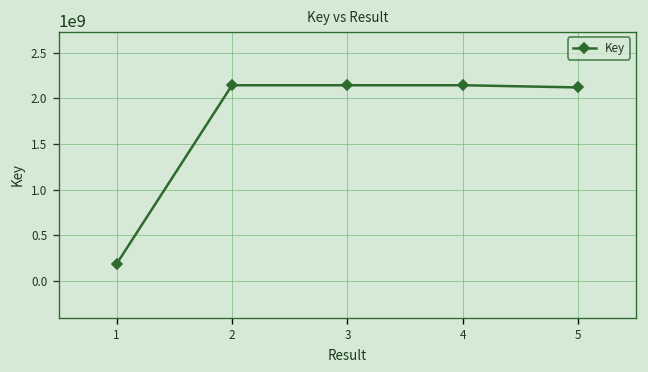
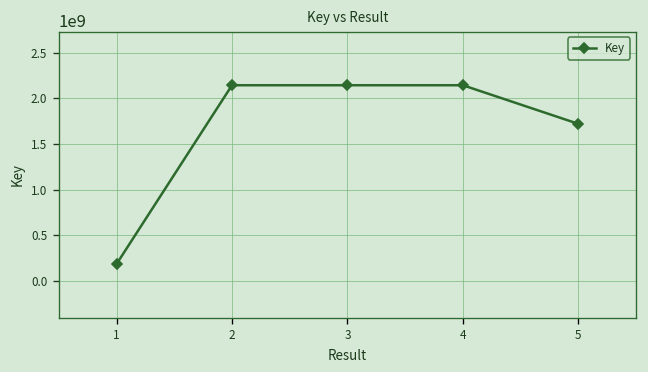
5: 2100000000 -> 1700000000
